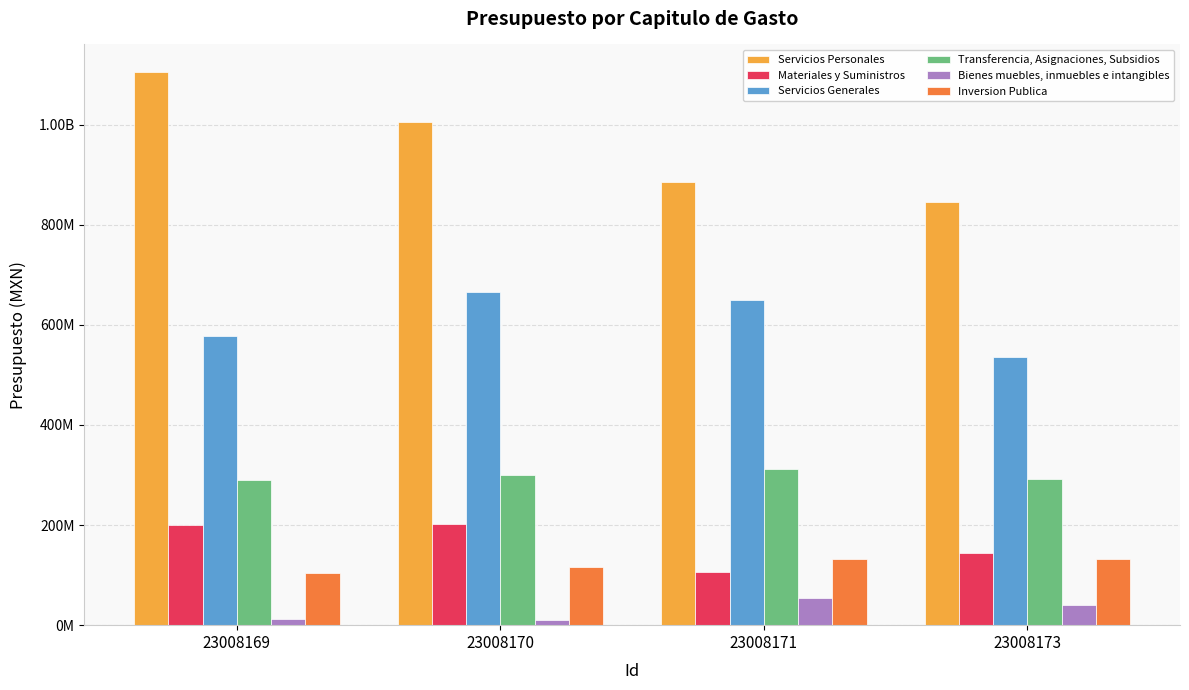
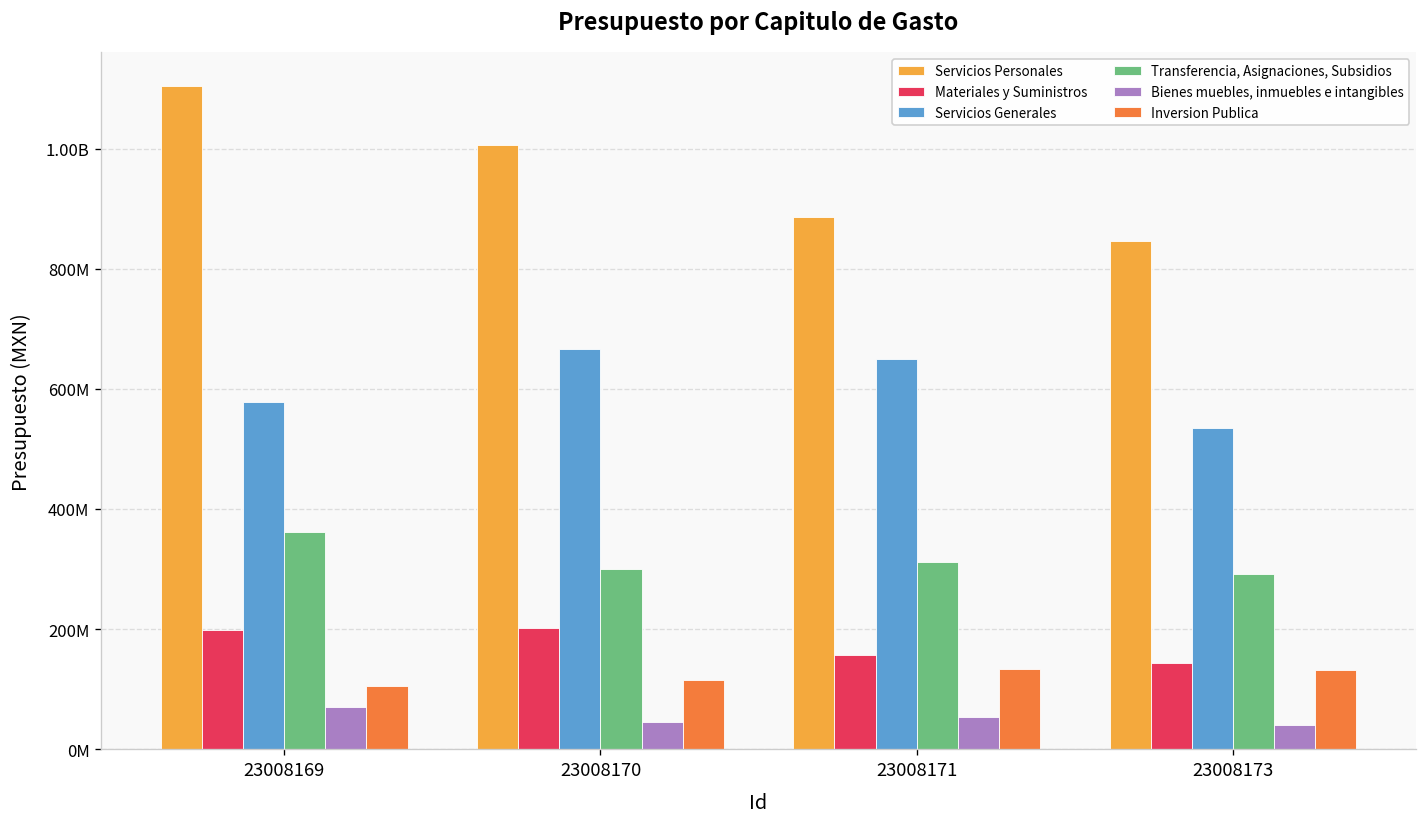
Transferencia, Asignaciones, Subsidios, 23008169: 290000000 -> 360000000
Bienes muebles, inmuebles e intangibles, 23008169: 10000000 -> 70000000
Bienes muebles, inmuebles e intangibles, 23008170: 10000000 -> 50000000
Materiales y Suministros, 23008171: 110000000 -> 160000000
